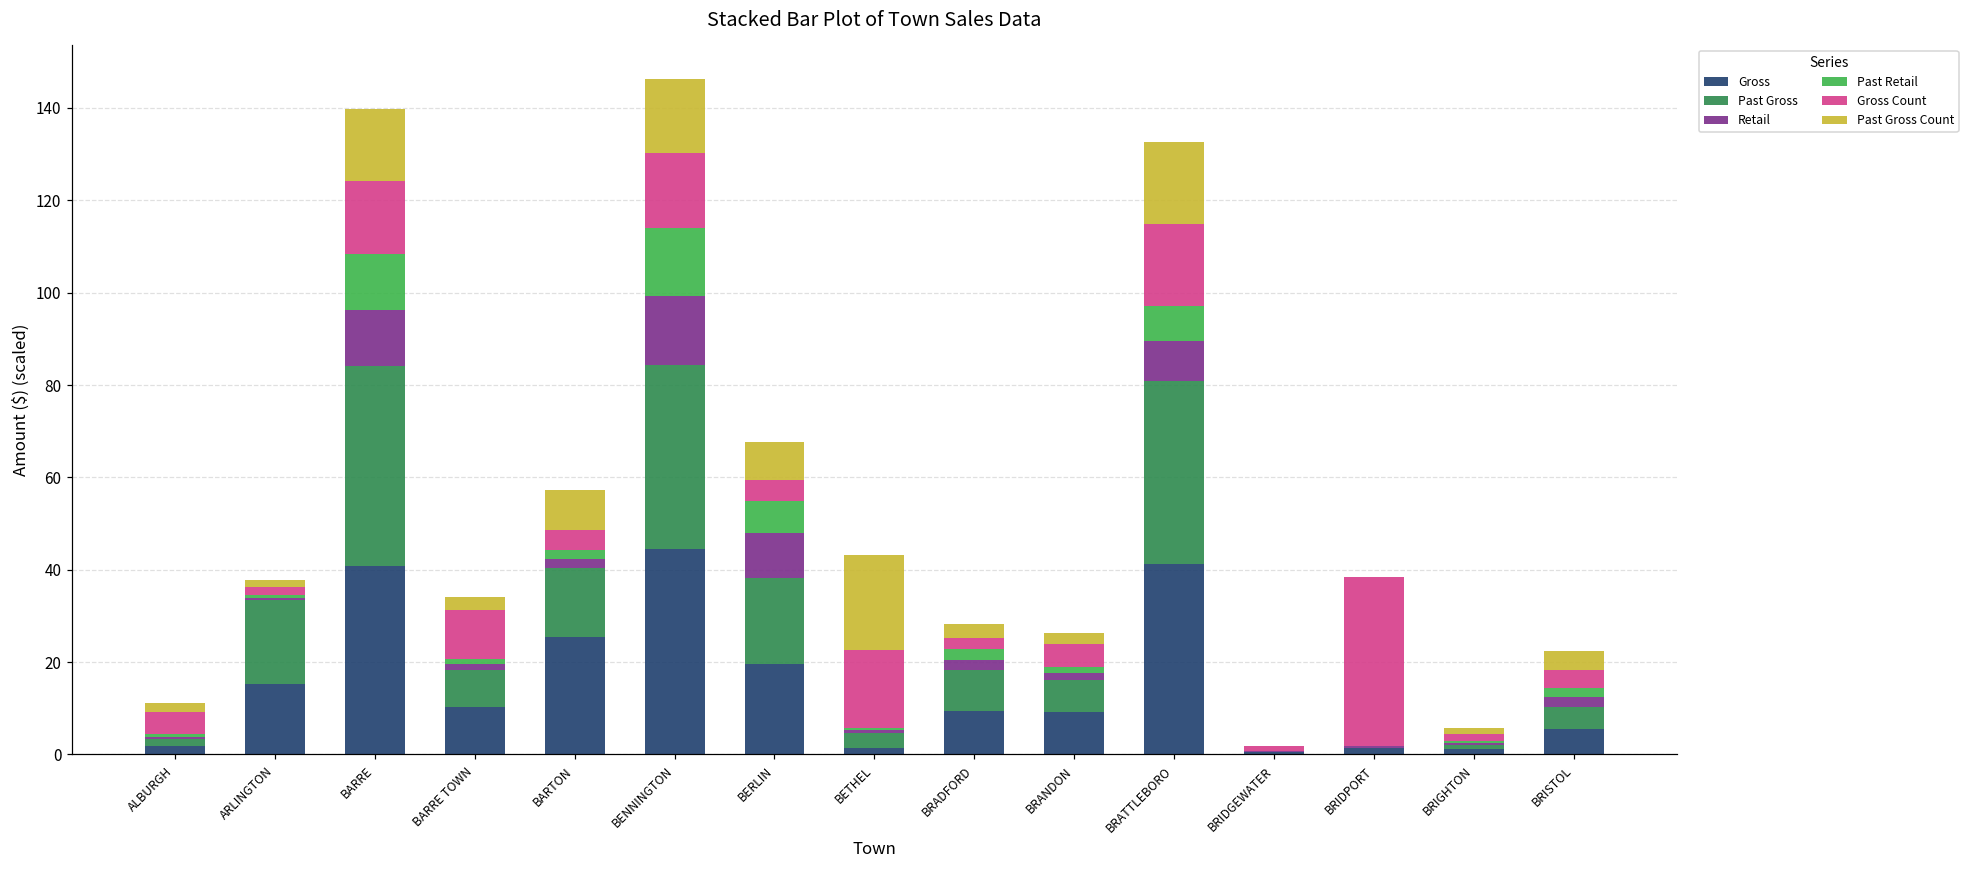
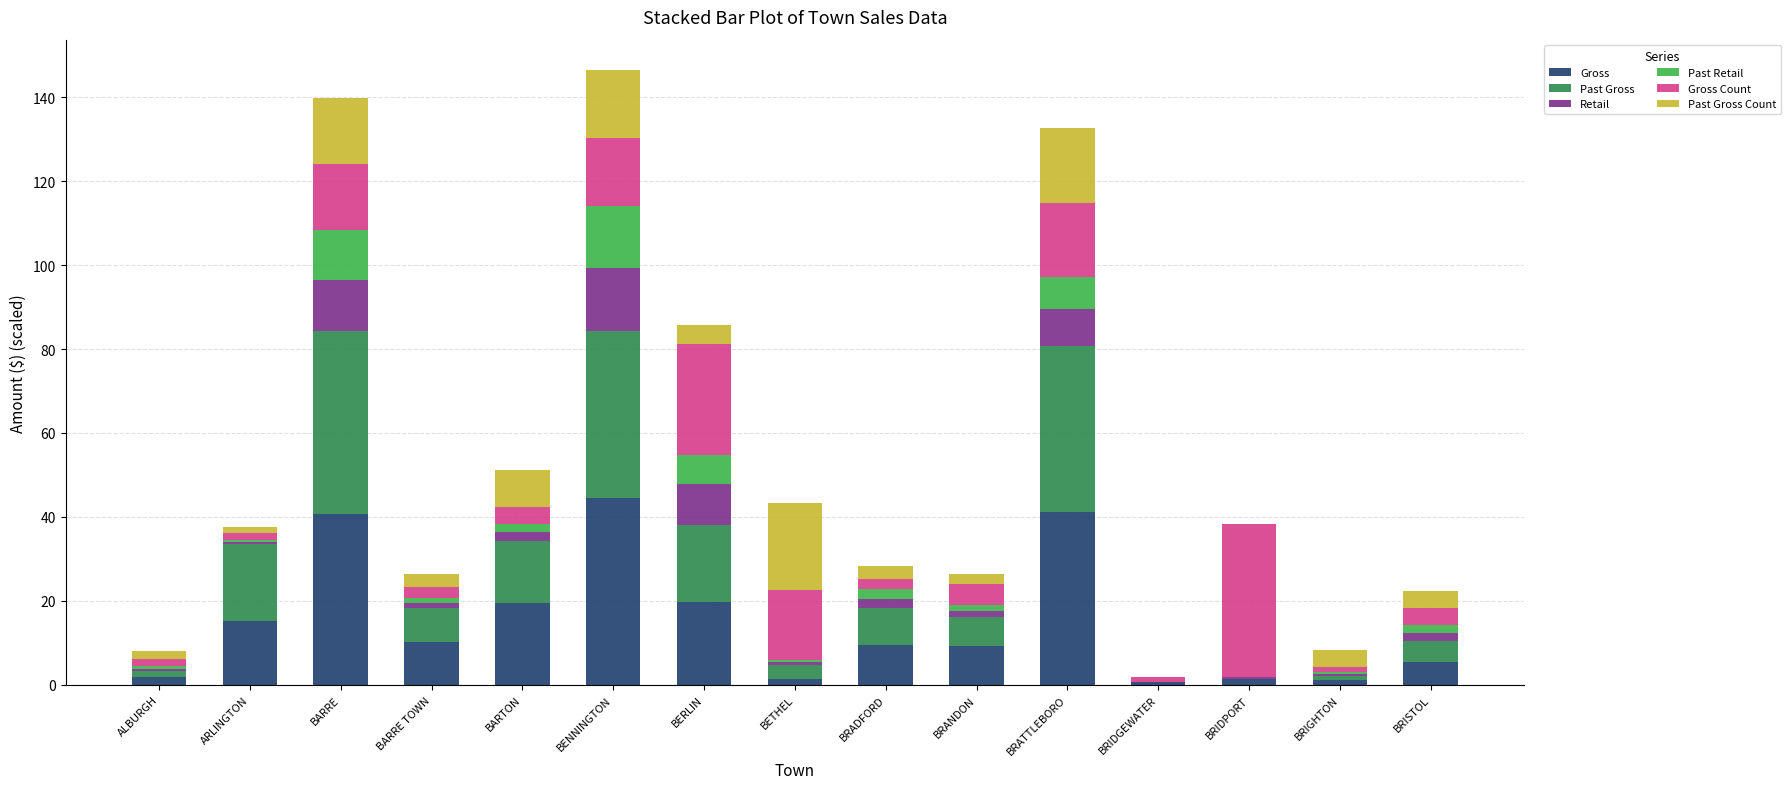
Gross Count, ALBURGH: 5 -> 2
Gross Count, BARRE TOWN: 11 -> 3
Gross, BARTON: 26 -> 19
Gross Count, BERLIN: 5 -> 26
Past Gross Count, BERLIN: 8 -> 5
Past Gross Count, BRIGHTON: 1 -> 4
